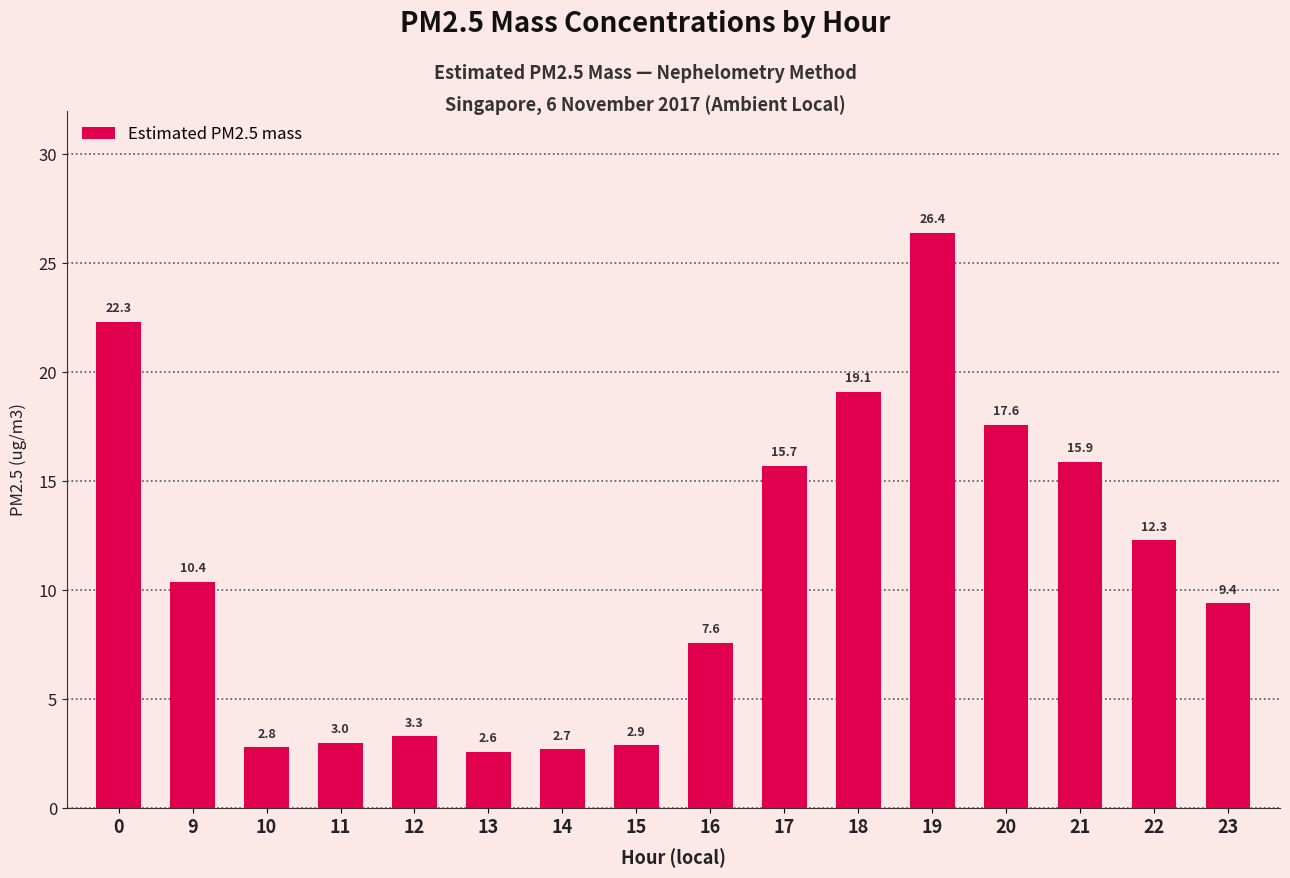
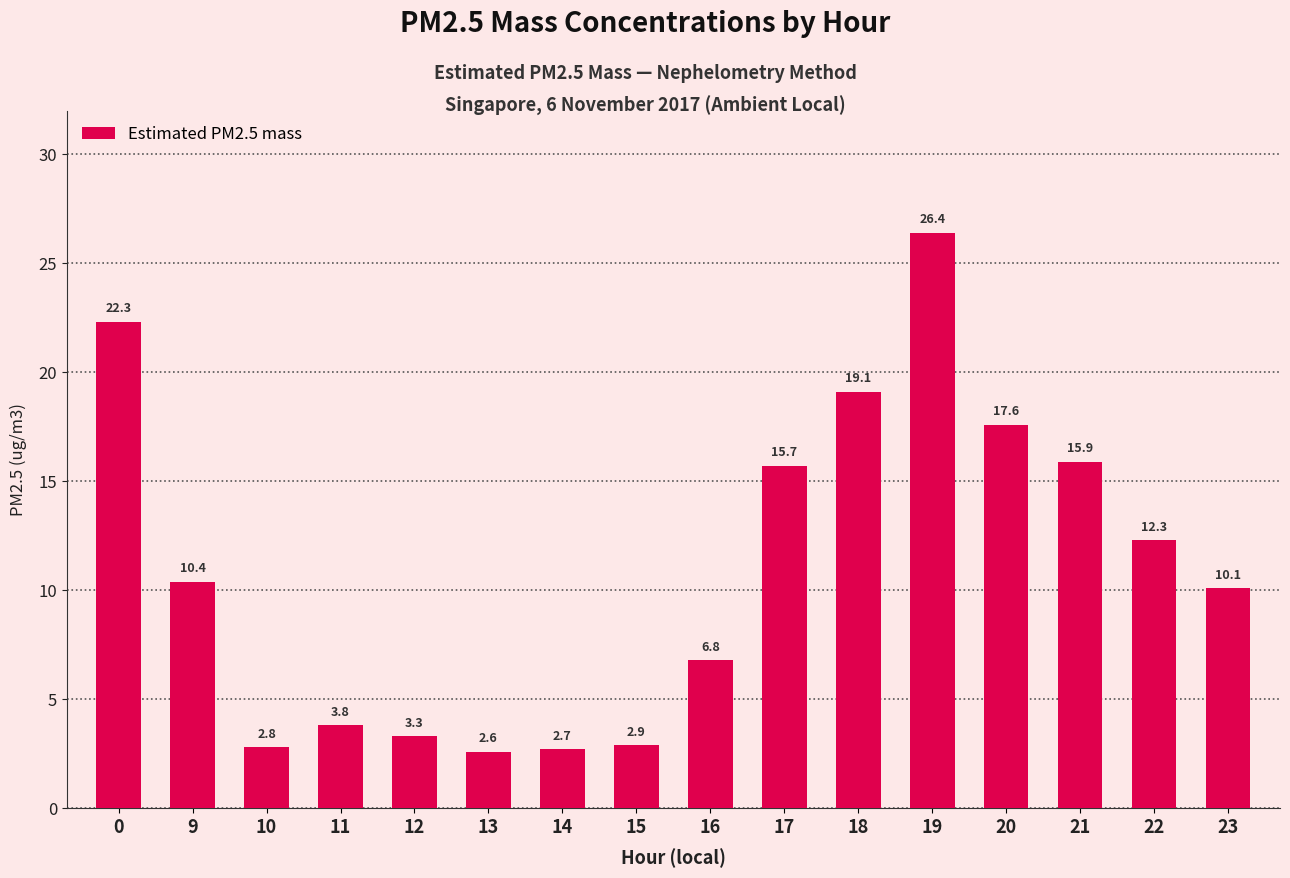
11: 3.0 -> 3.8
16: 7.6 -> 6.8
23: 9.4 -> 10.1
